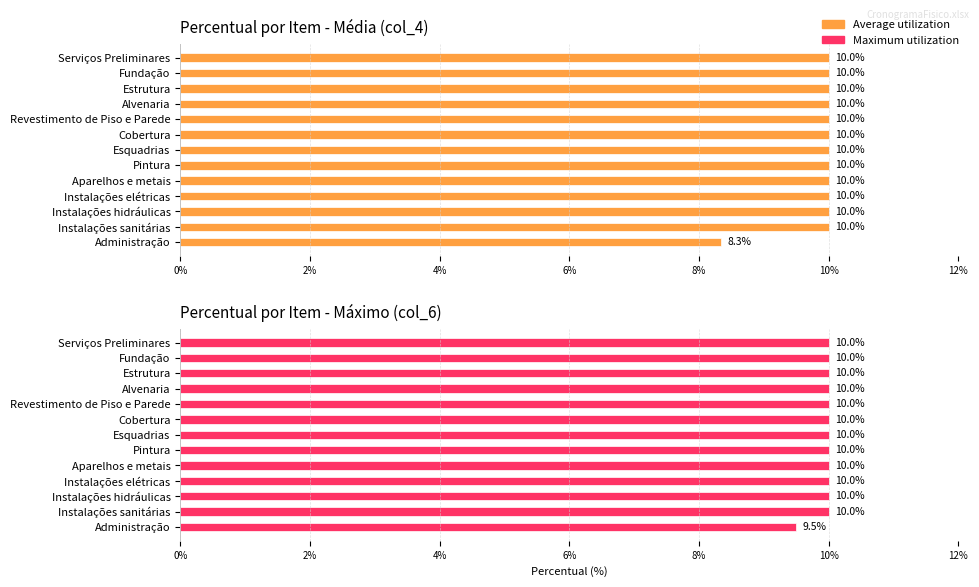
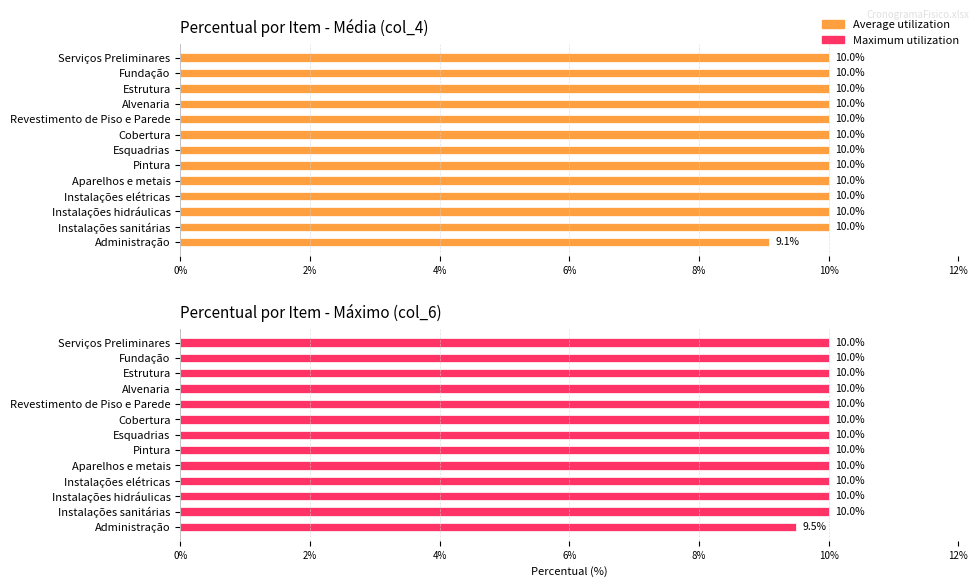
Percentual por Item - Média (col_4), Administração: 8.3% -> 9.1%
